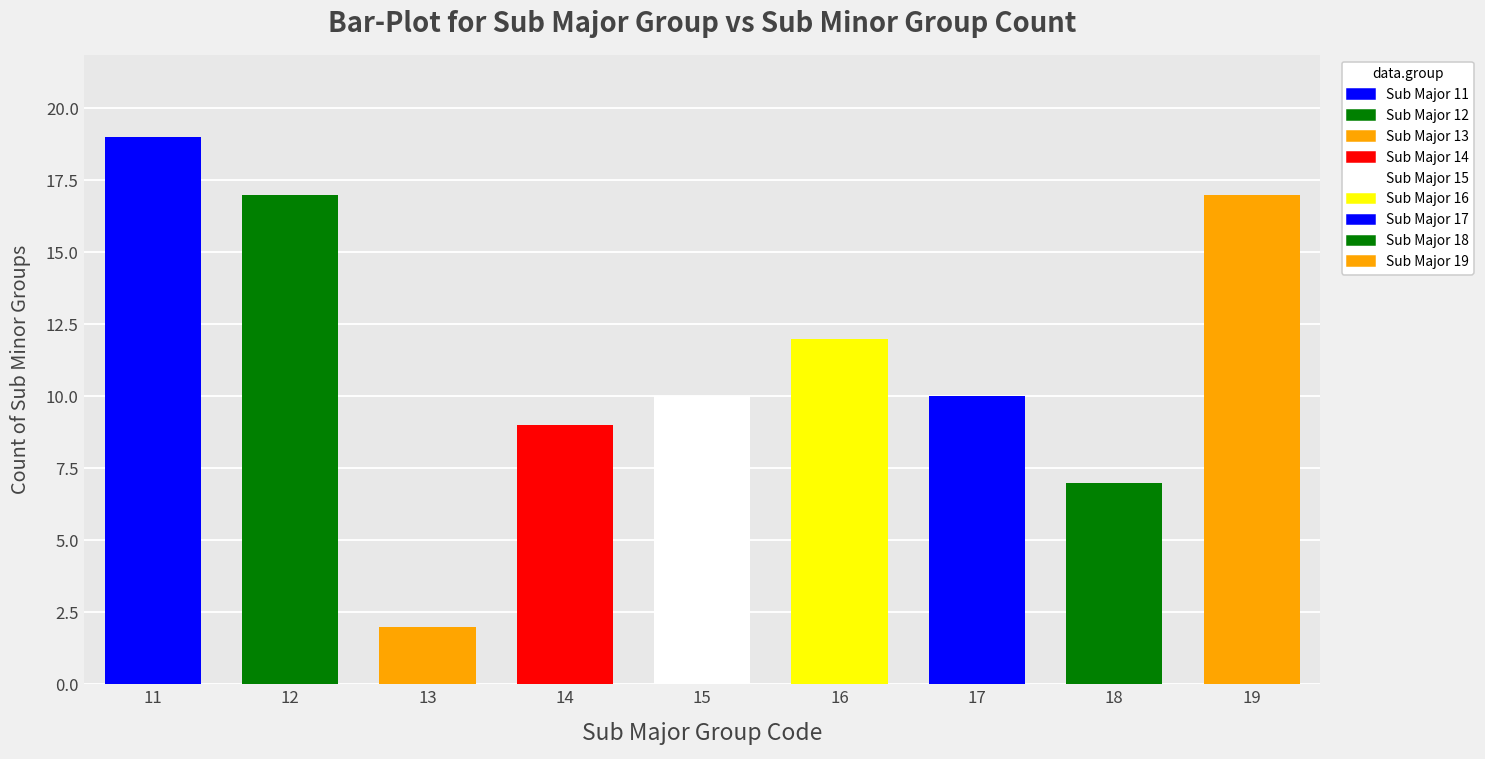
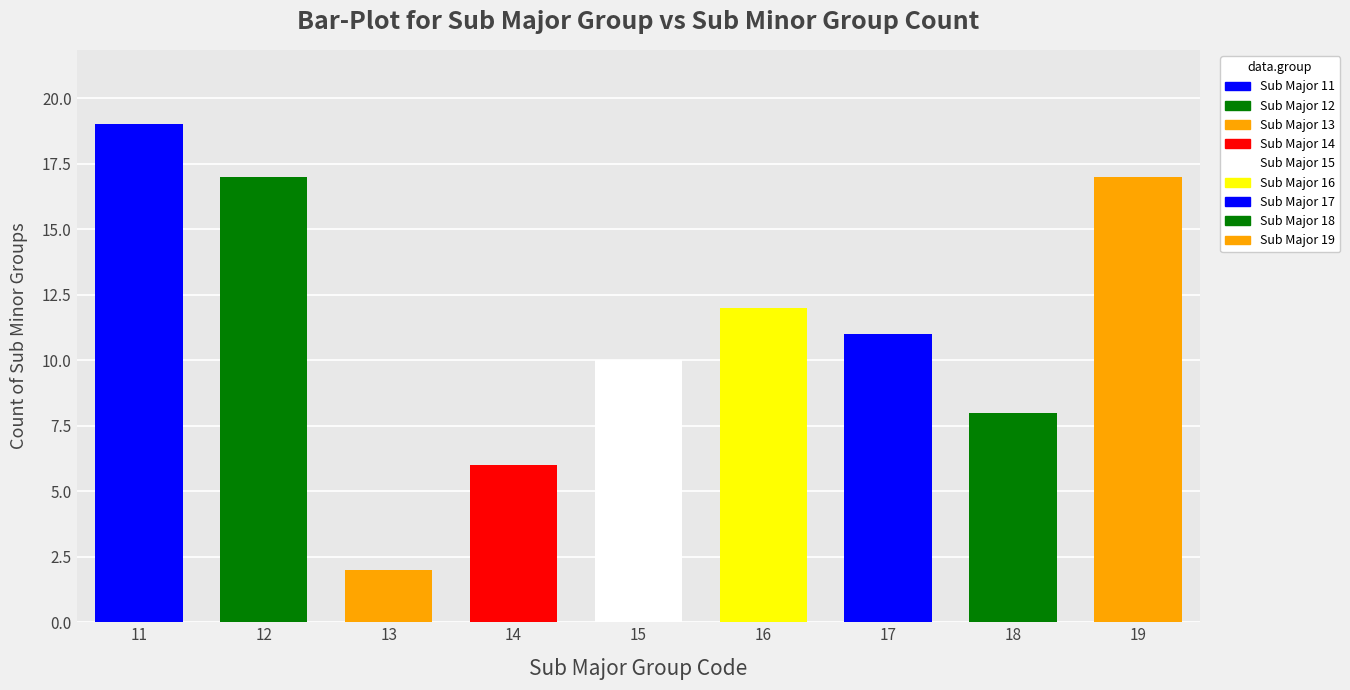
14: 9 -> 6
17: 10 -> 11
18: 7 -> 8
